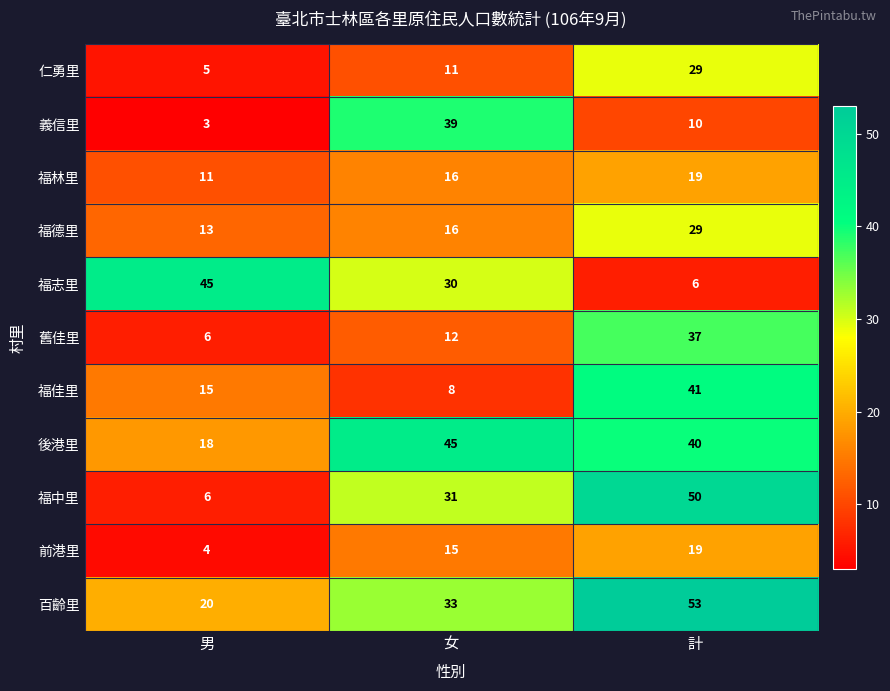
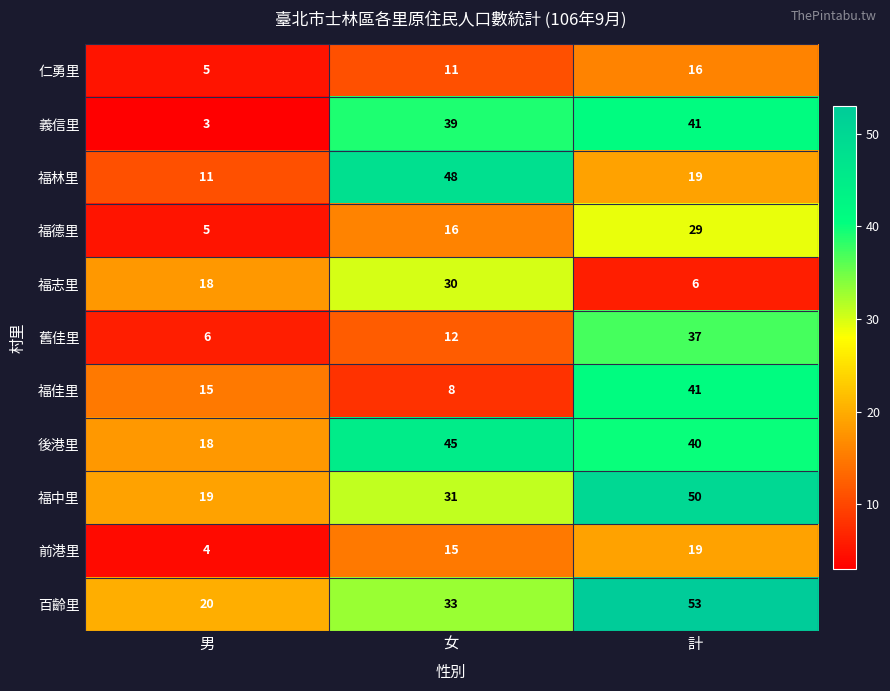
仁勇里, 計: 29 -> 16
義信里, 計: 10 -> 41
福林里, 女: 16 -> 48
福德里, 男: 13 -> 5
福志里, 男: 45 -> 18
福中里, 男: 6 -> 19
